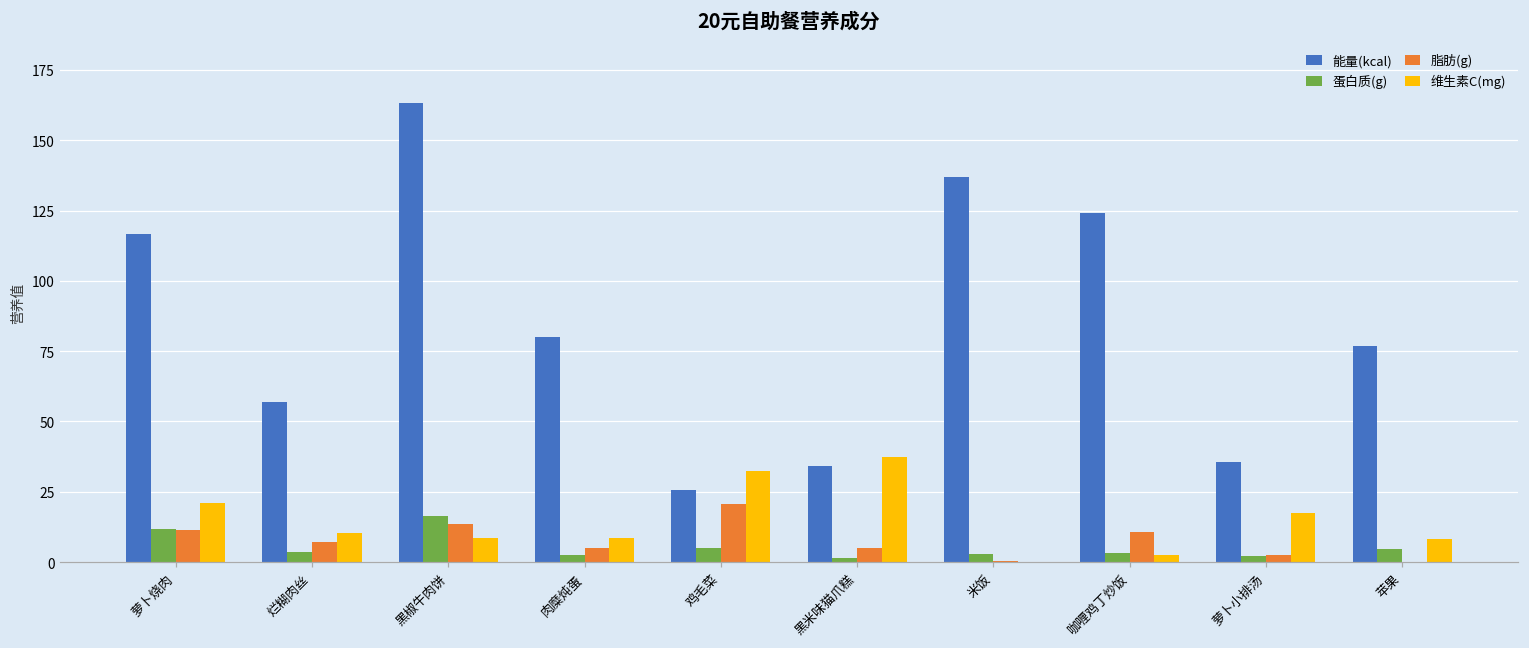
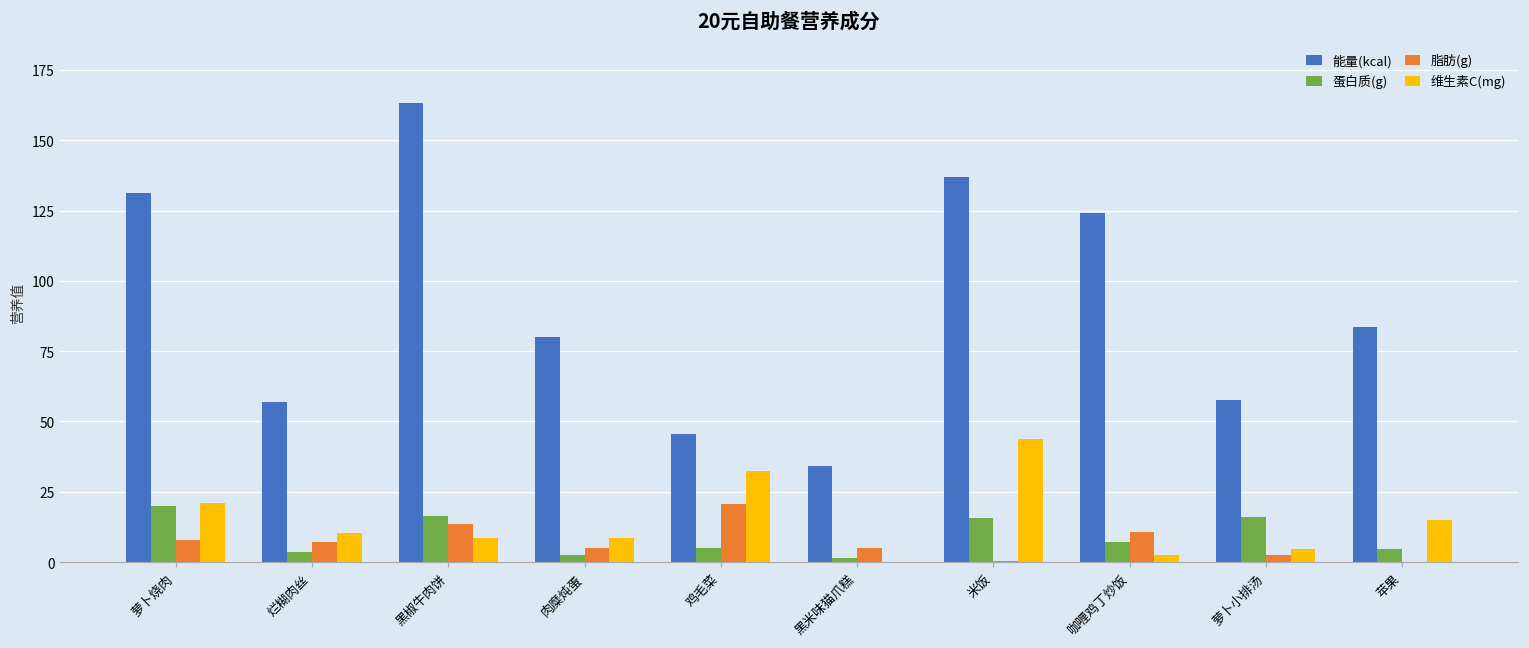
能量(kcal), 萝卜烧肉: 117 -> 131
蛋白质(g), 萝卜烧肉: 12 -> 20
脂肪(g), 萝卜烧肉: 11 -> 8
能量(kcal), 鸡毛菜: 26 -> 46
维生素C(mg), 黑米味猫爪糕: 37 -> 0
蛋白质(g), 米饭: 3 -> 16
维生素C(mg), 米饭: 0 -> 44
蛋白质(g), 咖喱鸡丁炒饭: 3 -> 7
能量(kcal), 萝卜小排汤: 36 -> 58
蛋白质(g), 萝卜小排汤: 2 -> 16
维生素C(mg), 萝卜小排汤: 17 -> 5
能量(kcal), 苹果: 77 -> 84
维生素C(mg), 苹果: 8 -> 15
